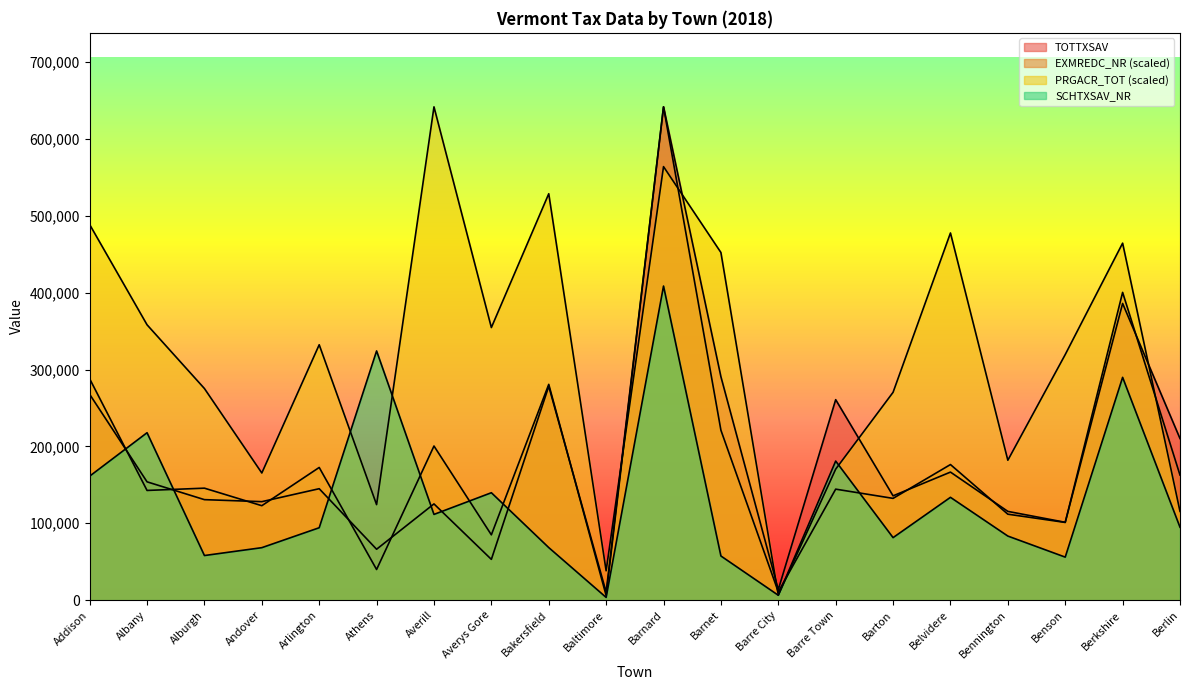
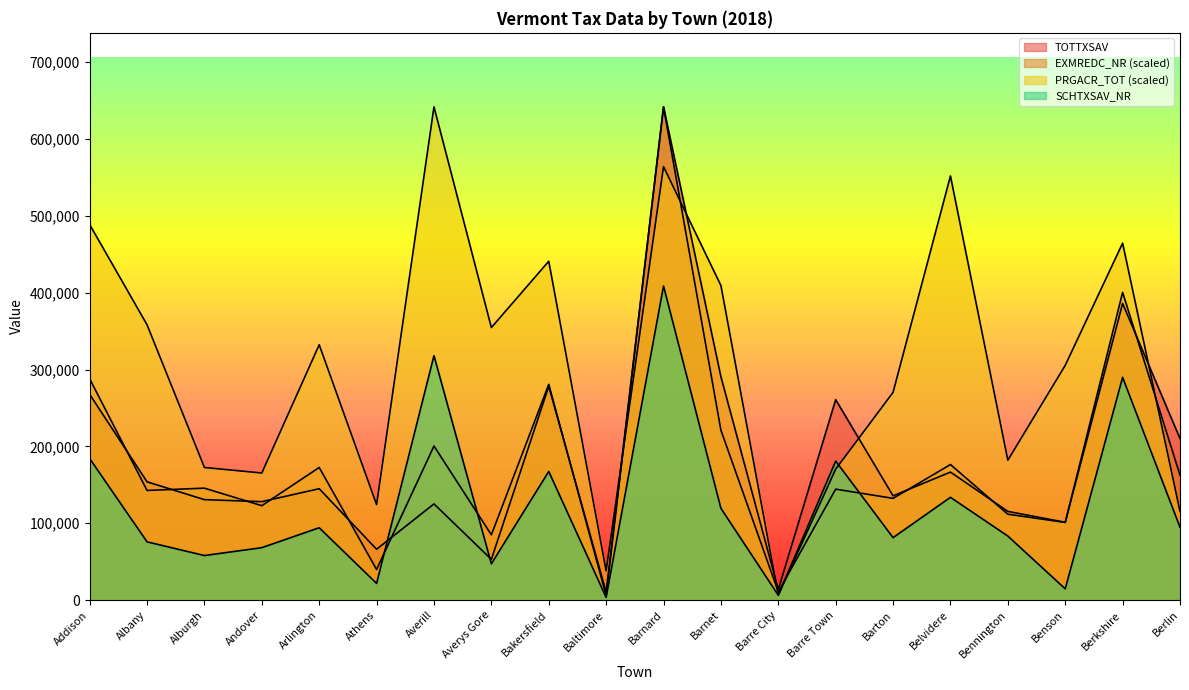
SCHTXSAV_NR, Addison: 160,000 -> 180,000
SCHTXSAV_NR, Albany: 220,000 -> 80,000
PRGACR_TOT (scaled), Alburgh: 280,000 -> 170,000
SCHTXSAV_NR, Athens: 320,000 -> 20,000
SCHTXSAV_NR, Averill: 110,000 -> 320,000
SCHTXSAV_NR, Averys Gore: 140,000 -> 50,000
PRGACR_TOT (scaled), Bakersfield: 530,000 -> 440,000
SCHTXSAV_NR, Bakersfield: 70,000 -> 170,000
PRGACR_TOT (scaled), Barnet: 450,000 -> 410,000
SCHTXSAV_NR, Barnet: 60,000 -> 120,000
PRGACR_TOT (scaled), Belvidere: 480,000 -> 550,000
PRGACR_TOT (scaled), Benson: 320,000 -> 310,000
SCHTXSAV_NR, Benson: 60,000 -> 10,000
